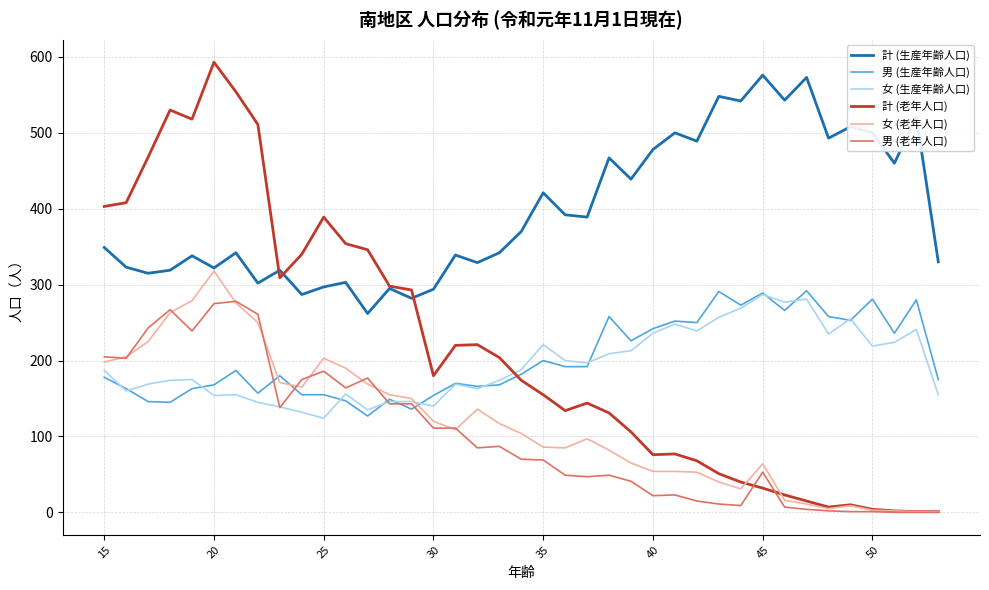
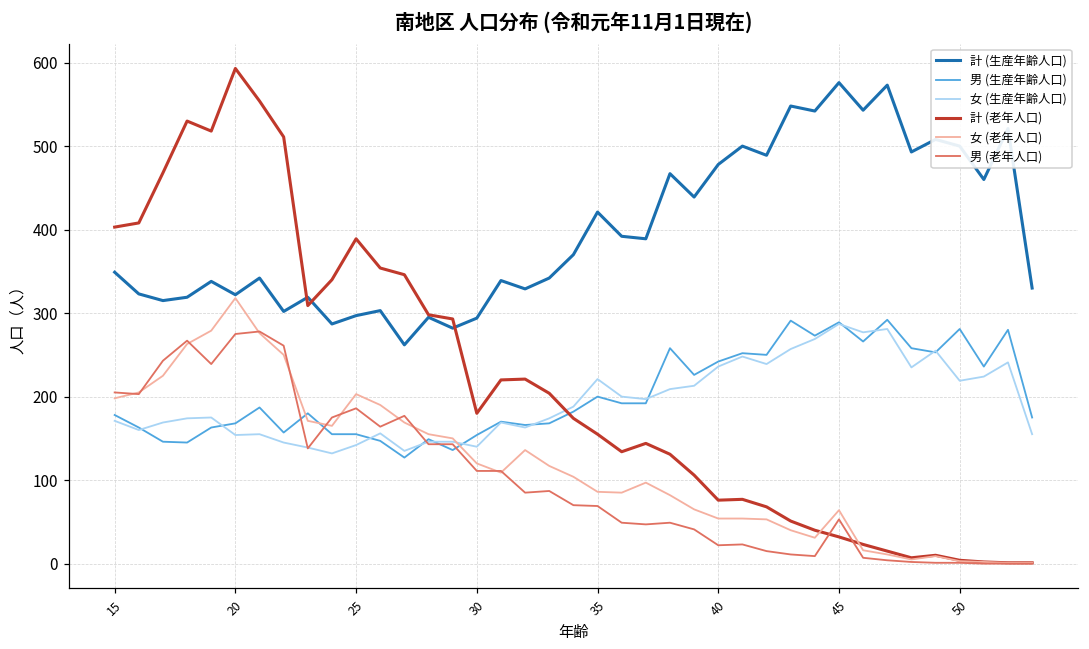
女 (生産年齢人口), 15: 190 -> 170
女 (生産年齢人口), 25: 120 -> 140
